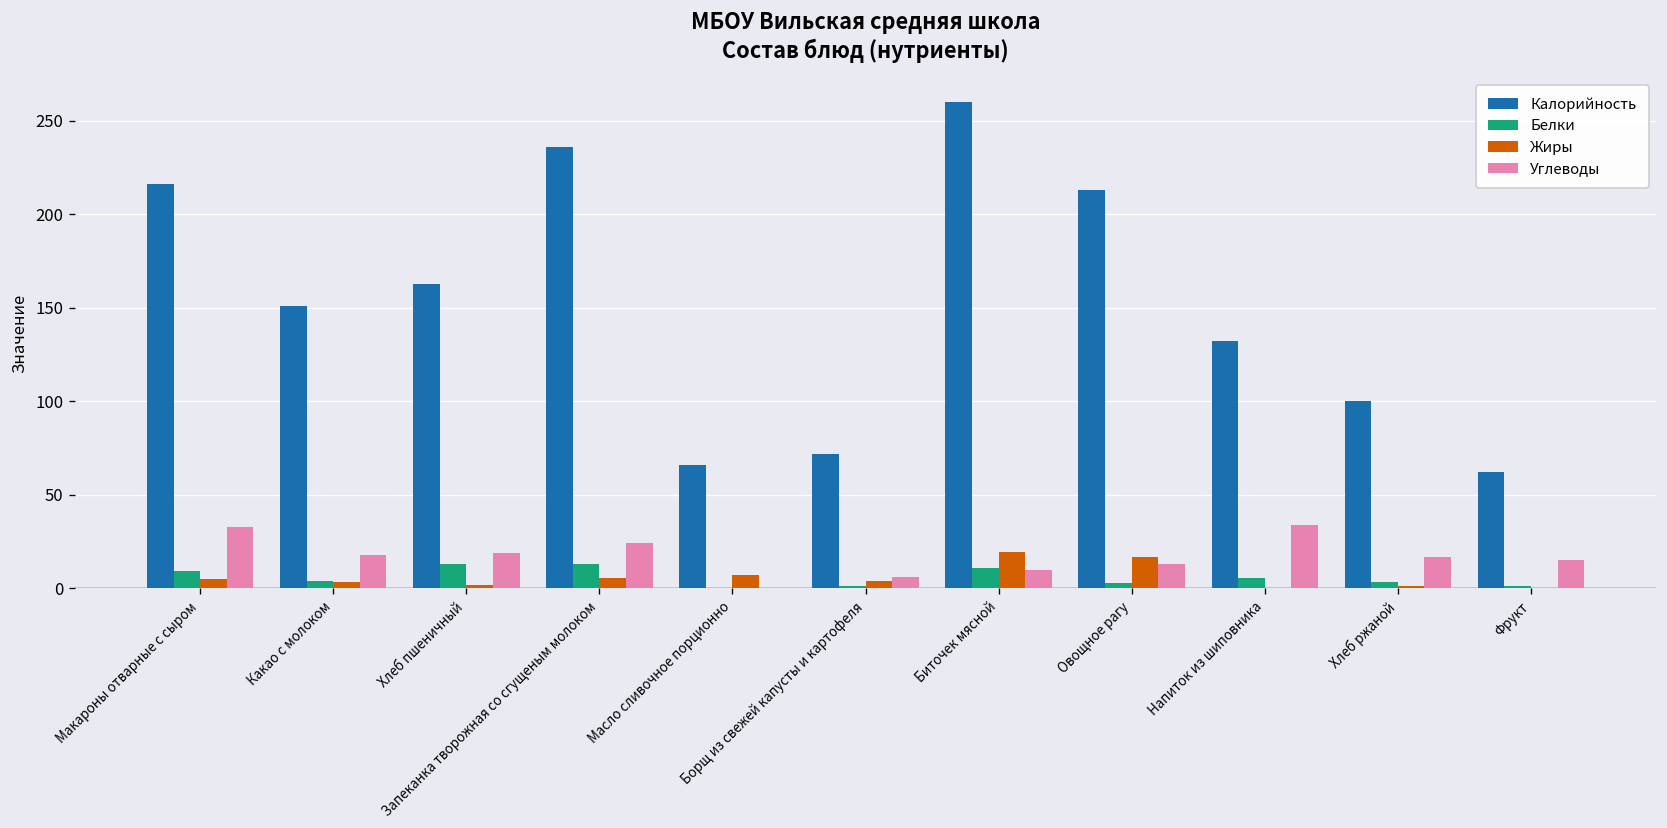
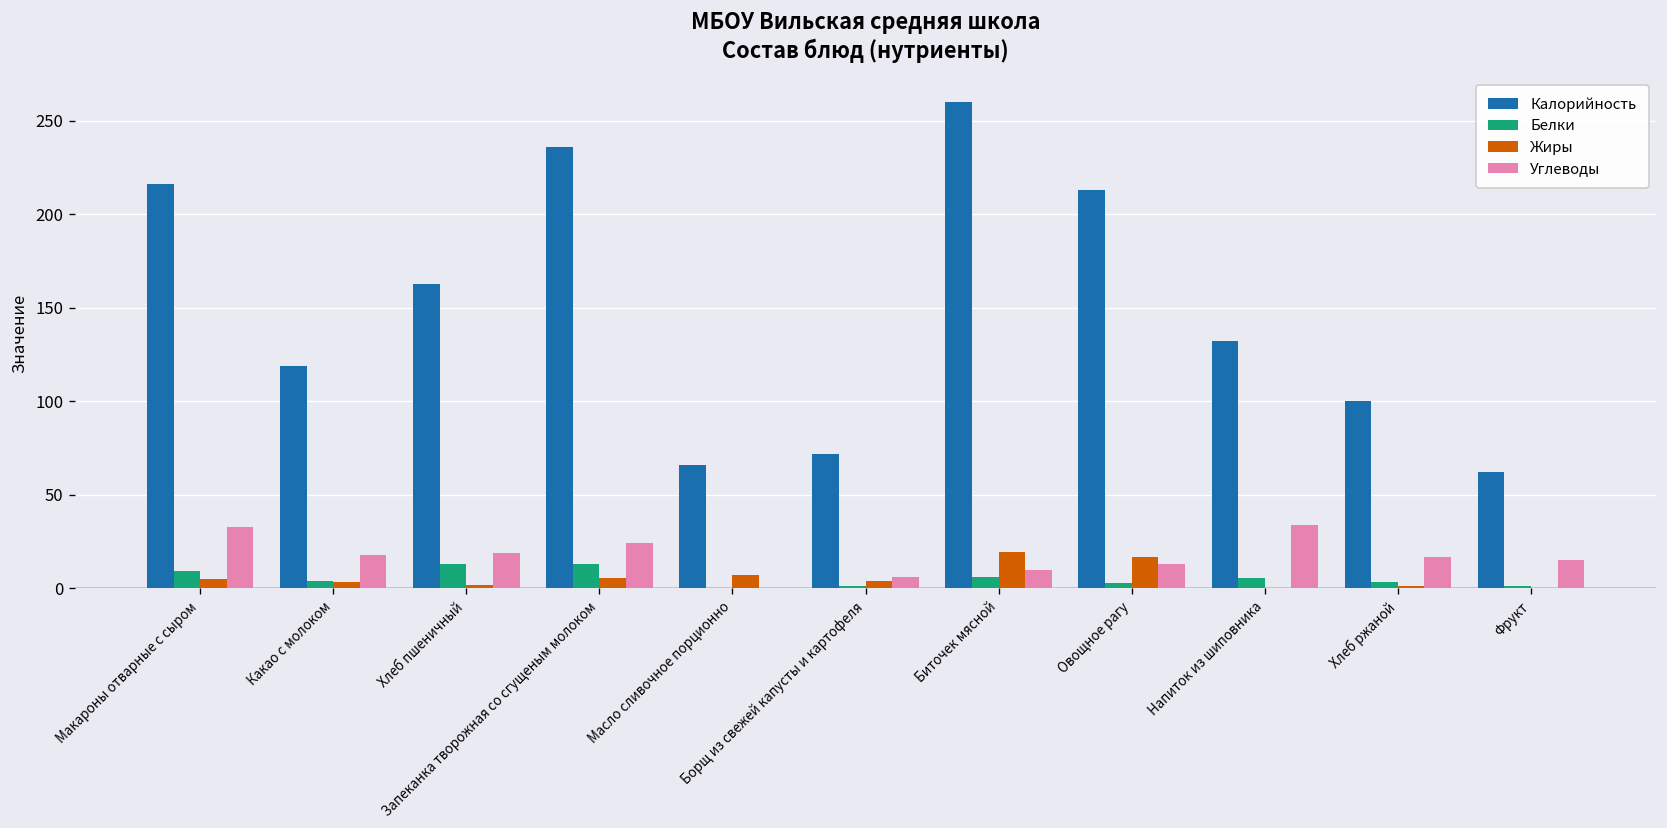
Калорийность, Какао с молоком: 151 -> 119
Белки, Биточек мясной: 11 -> 6
